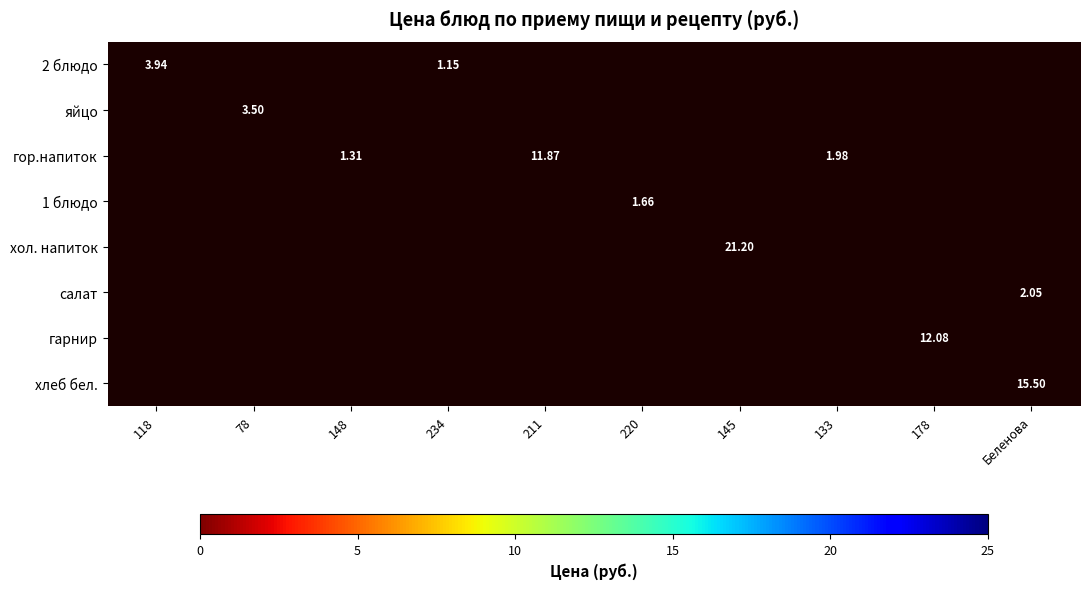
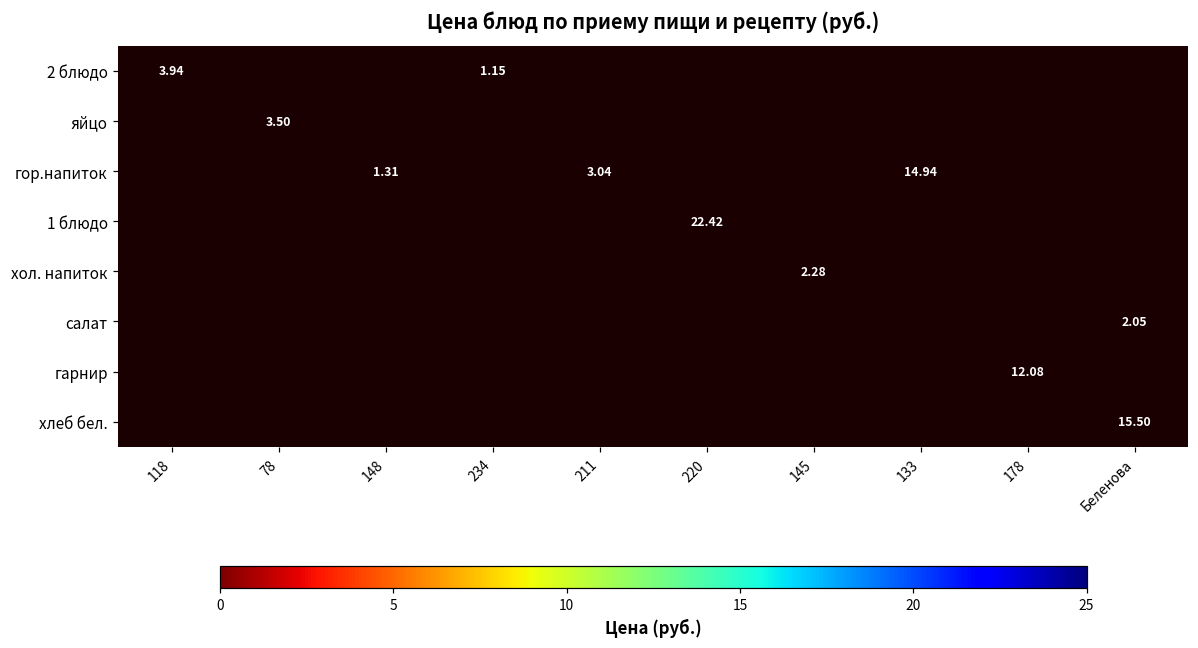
гор.напиток, 211: 11.87 -> 3.04
гор.напиток, 133: 1.98 -> 14.94
1 блюдо, 220: 1.66 -> 22.42
хол. напиток, 145: 21.20 -> 2.28
